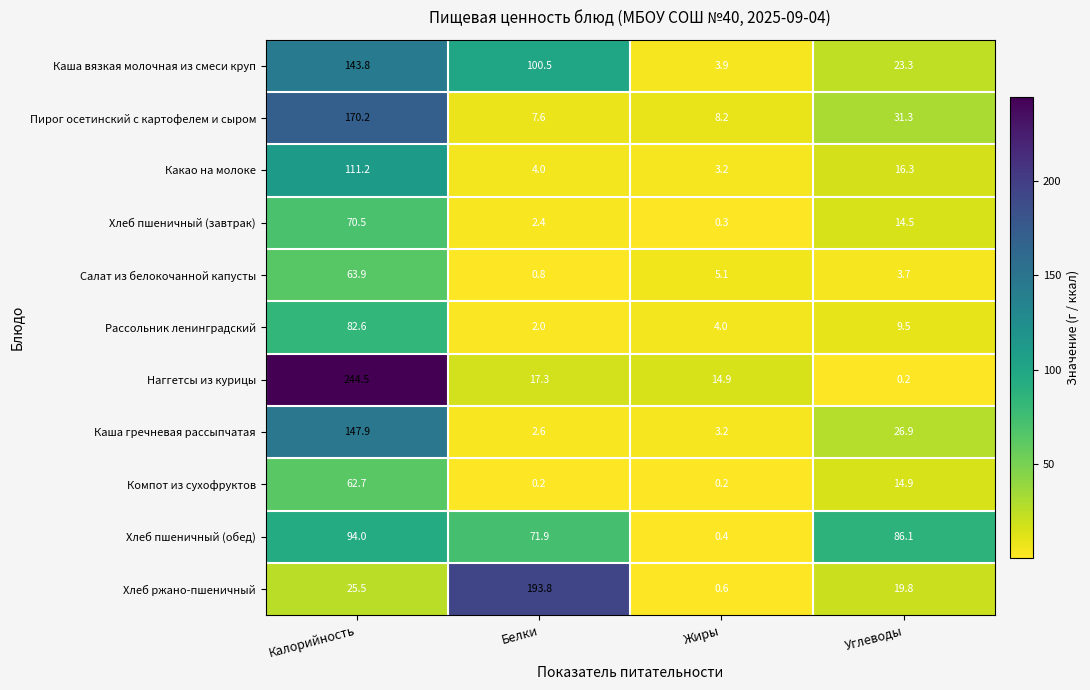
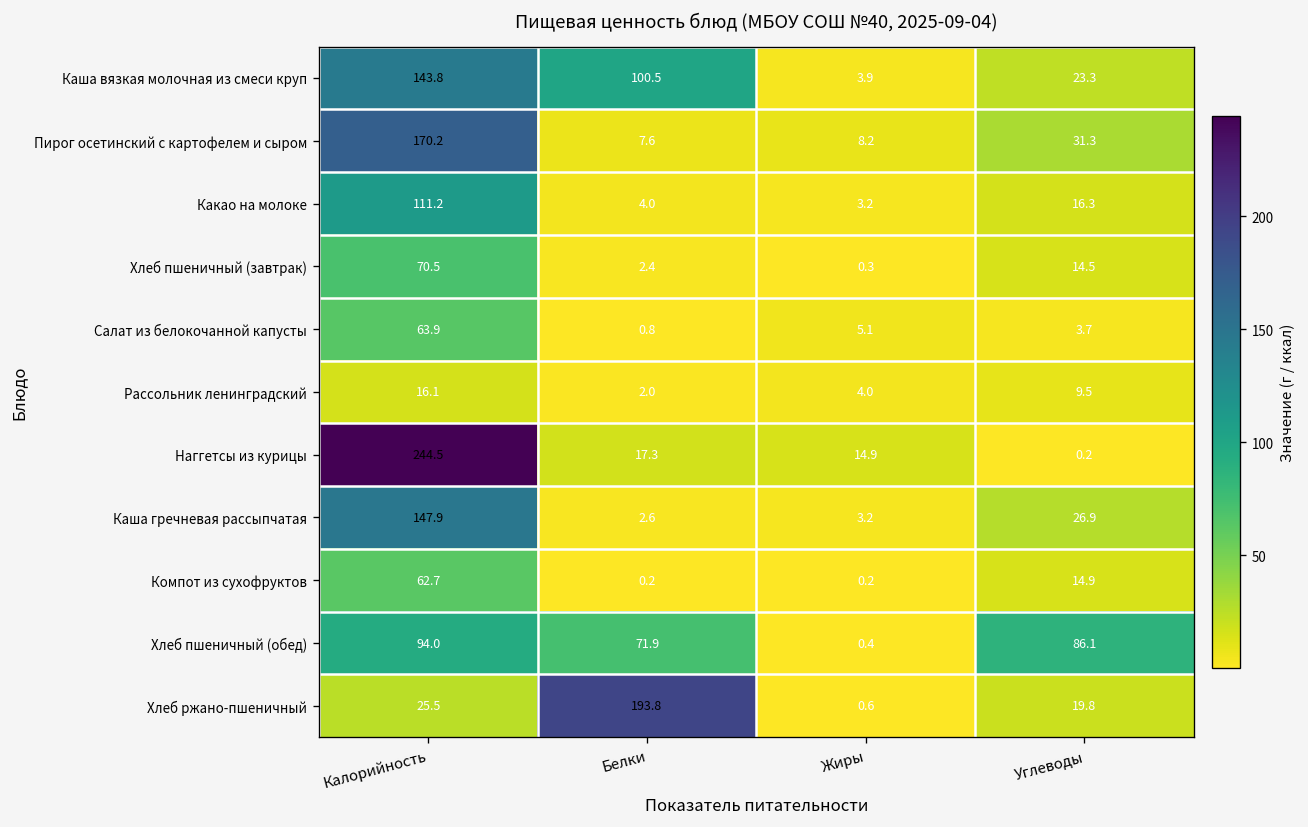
Рассольник ленинградский, Калорийность: 82.6 -> 16.1
